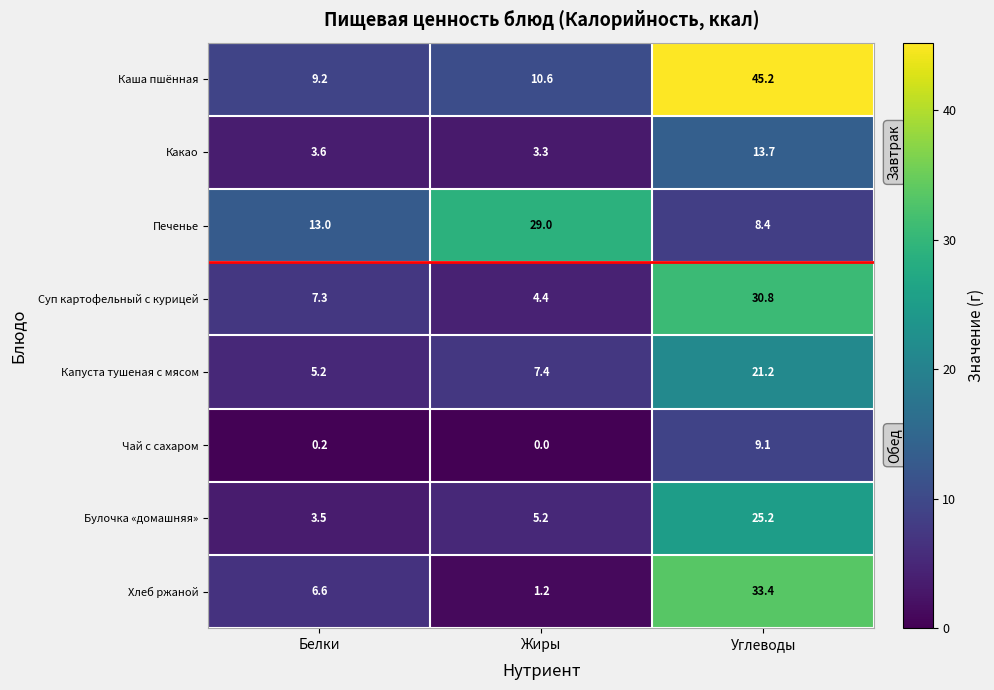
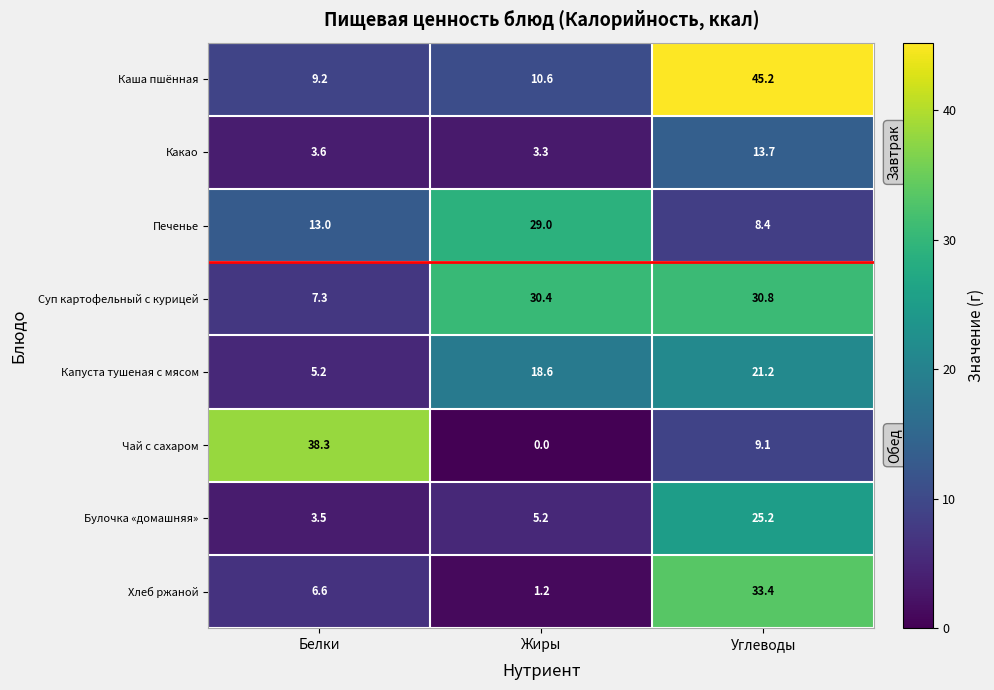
Суп картофельный с курицей, Жиры: 4.4 -> 30.4
Капуста тушеная с мясом, Жиры: 7.4 -> 18.6
Чай с сахаром, Белки: 0.2 -> 38.3
